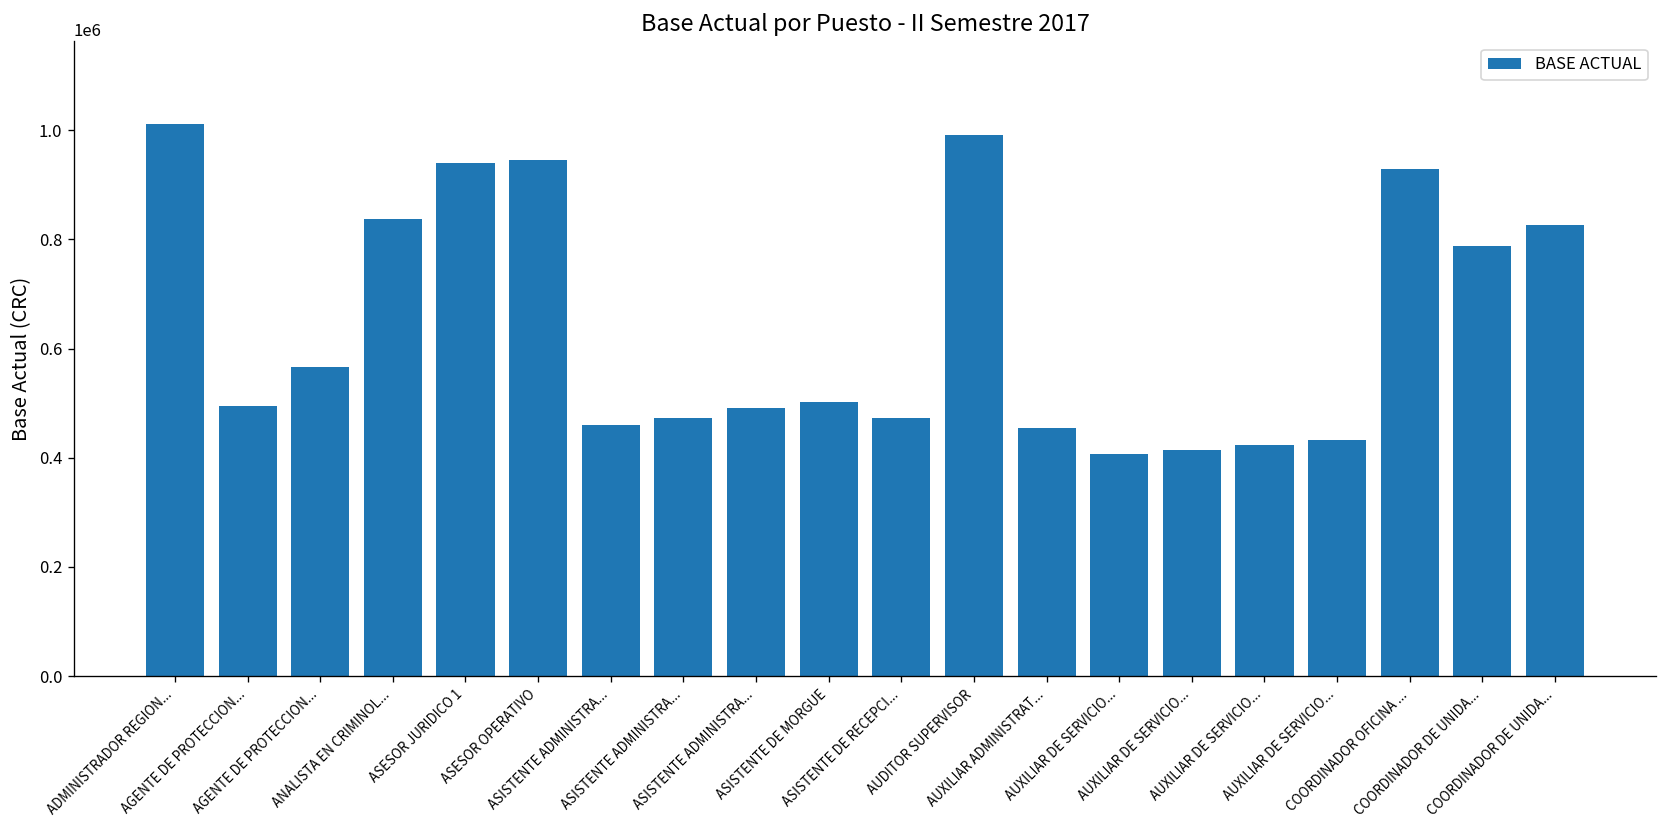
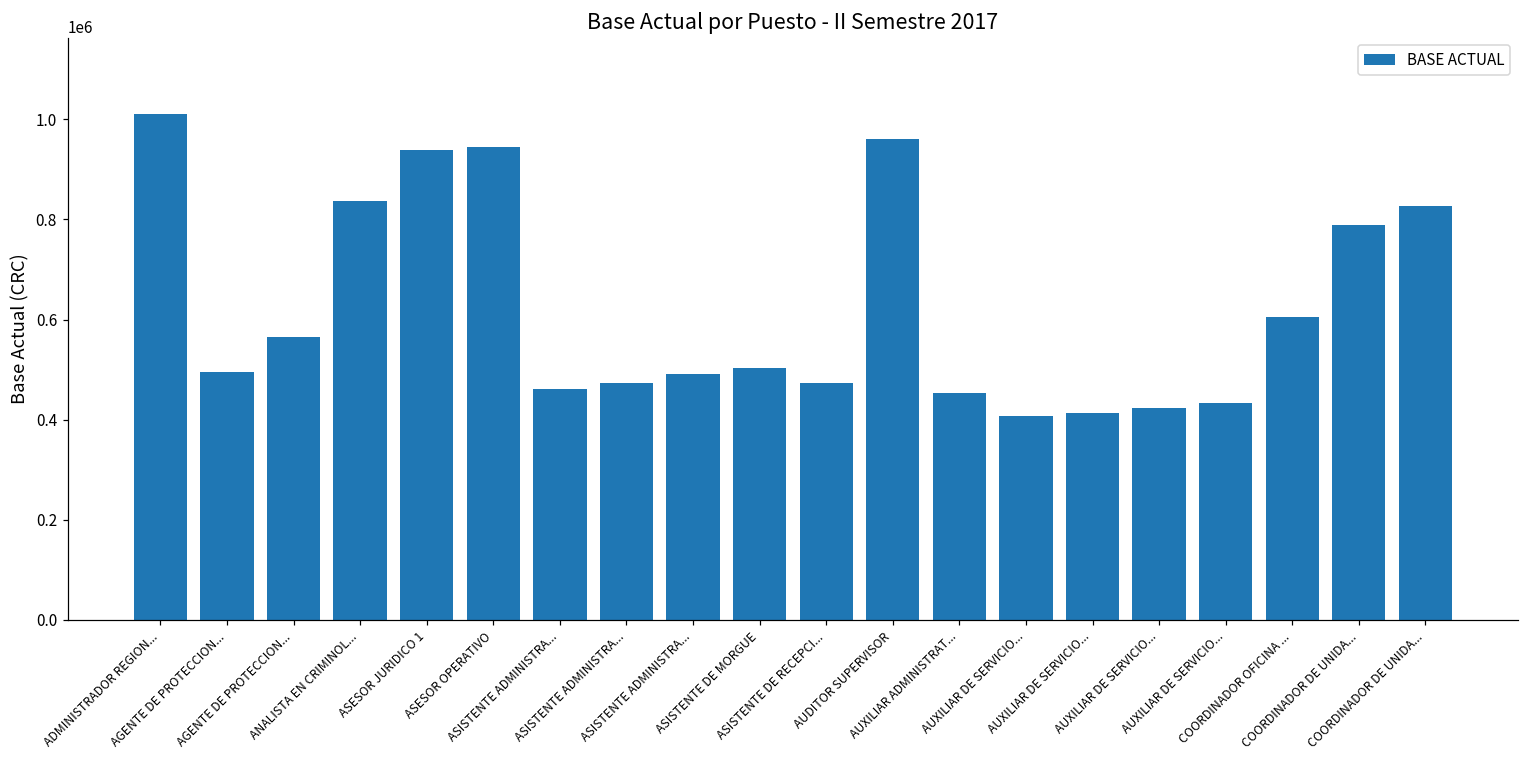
AUDITOR SUPERVISOR: 990000 -> 960000
COORDINADOR OFICINA ...: 930000 -> 610000
